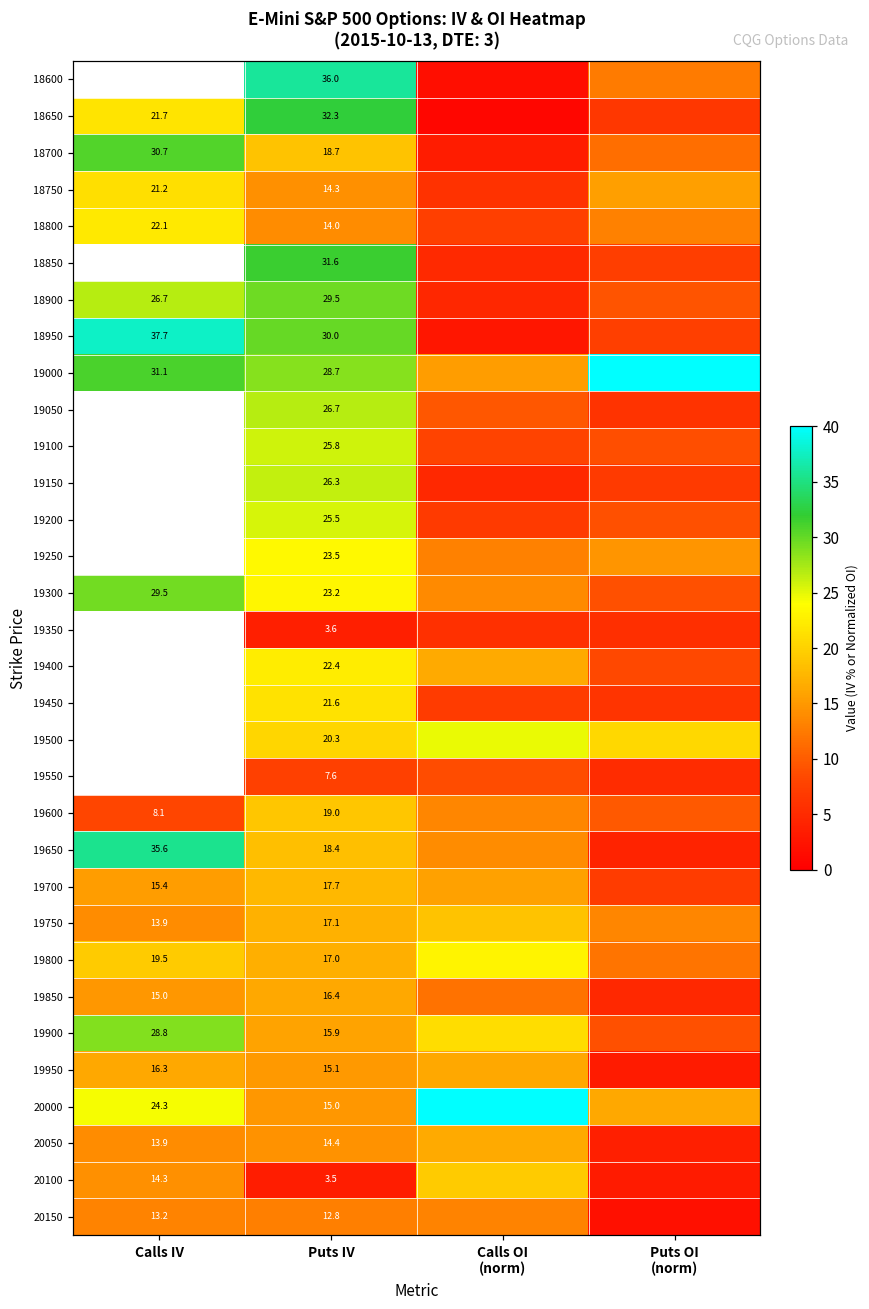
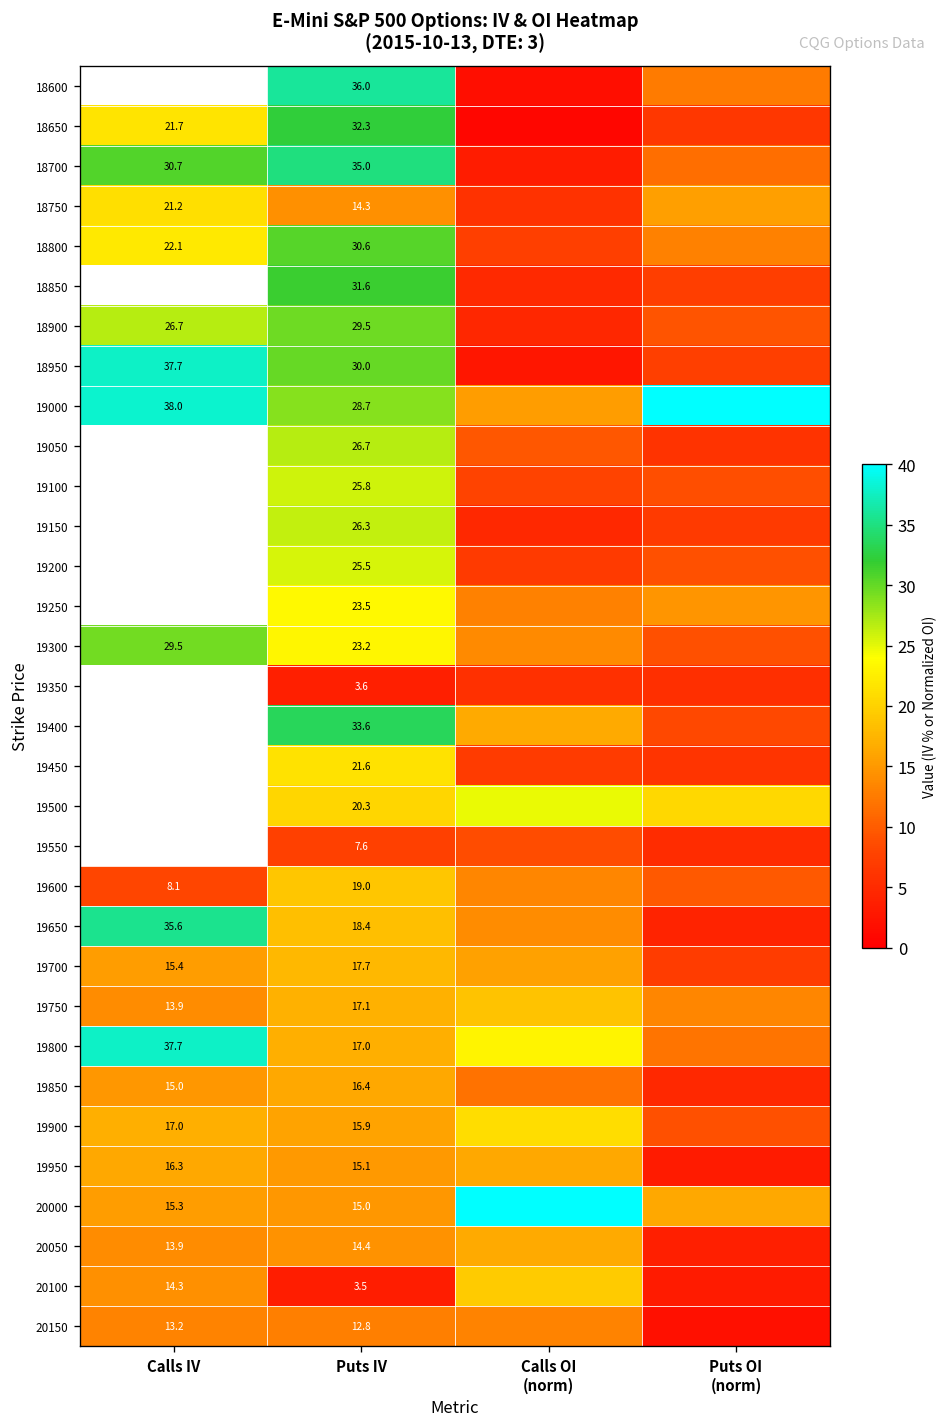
18700, Puts IV: 18.7 -> 35.0
18800, Puts IV: 14.0 -> 30.6
19000, Calls IV: 31.1 -> 38.0
19400, Puts IV: 22.4 -> 33.6
19800, Calls IV: 19.5 -> 37.7
19900, Calls IV: 28.8 -> 17.0
20000, Calls IV: 24.3 -> 15.3
